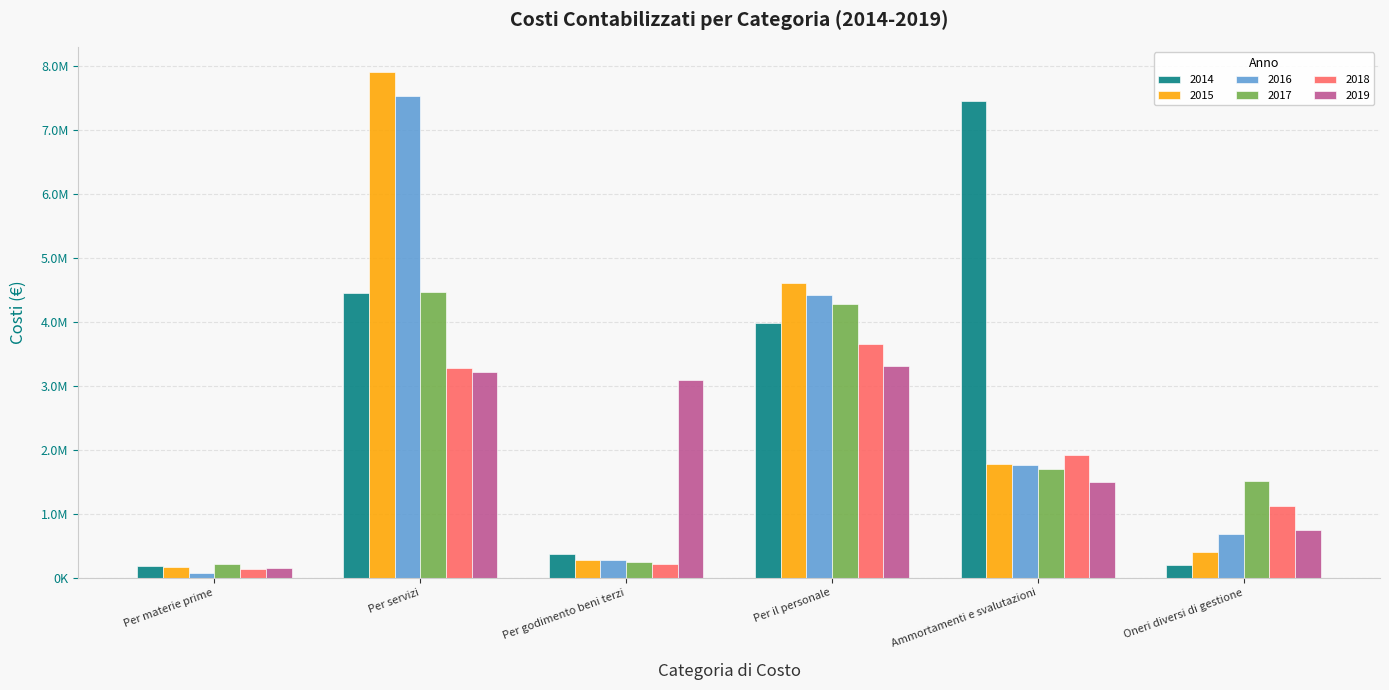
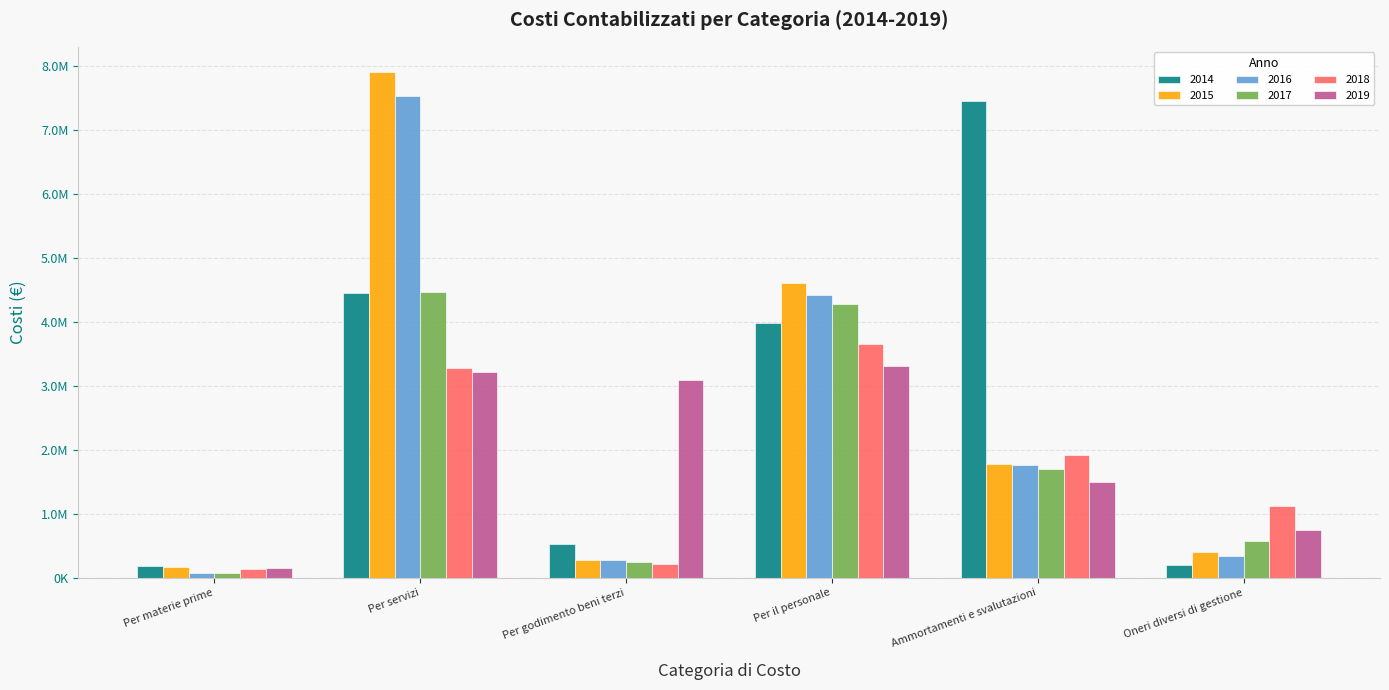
2017, Per materie prime: 200000 -> 100000
2014, Per godimento beni terzi: 400000 -> 500000
2016, Oneri diversi di gestione: 700000 -> 300000
2017, Oneri diversi di gestione: 1500000 -> 600000
